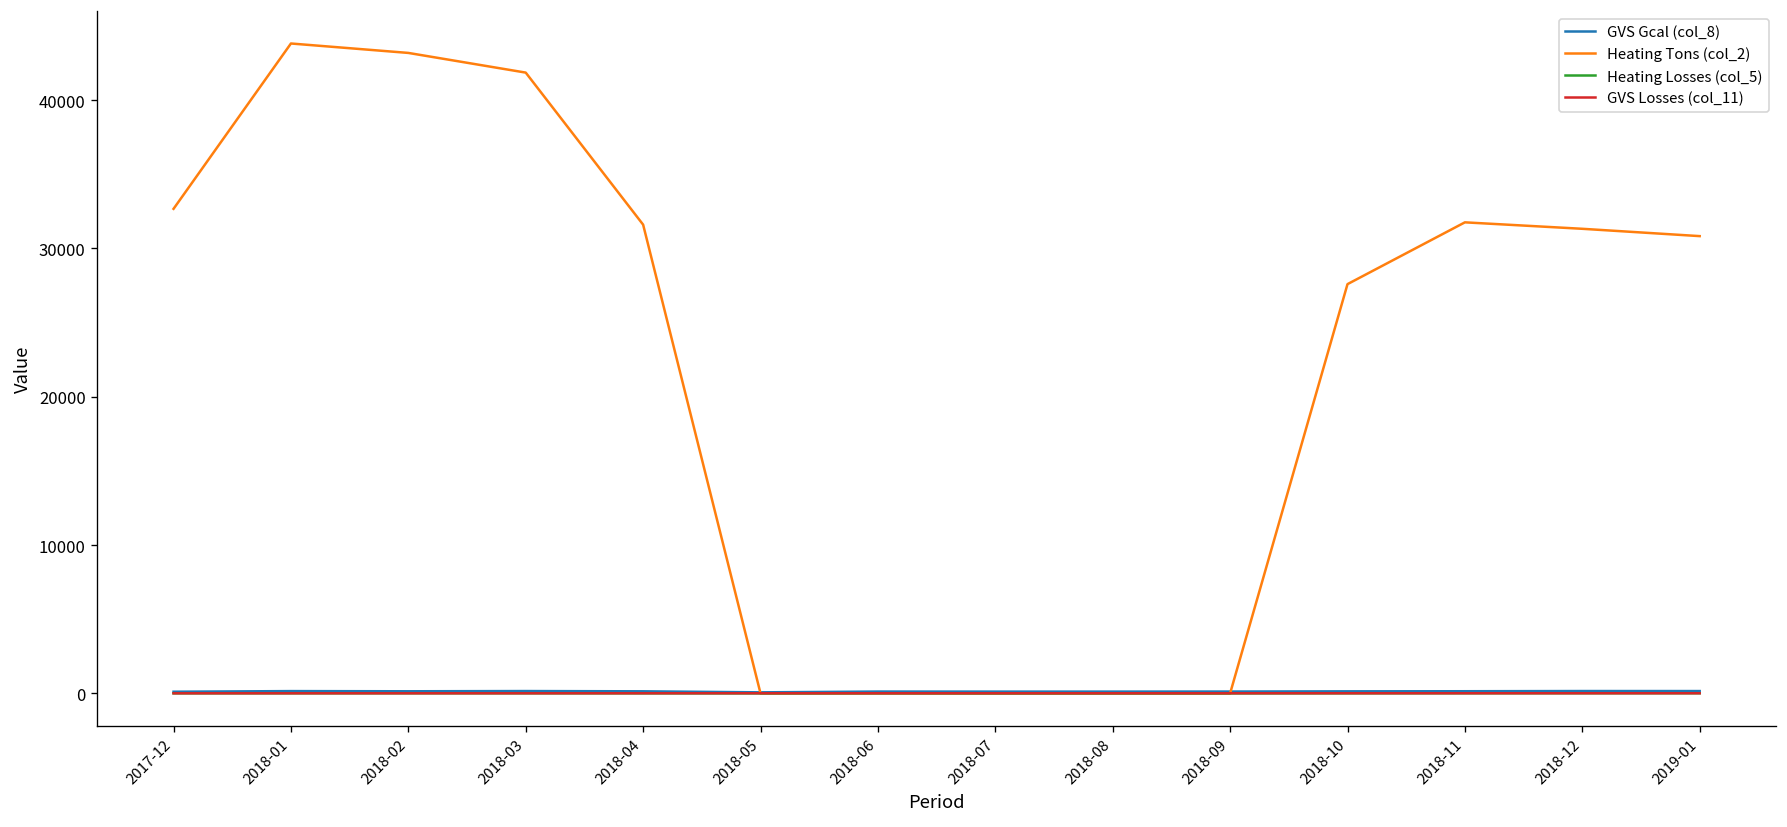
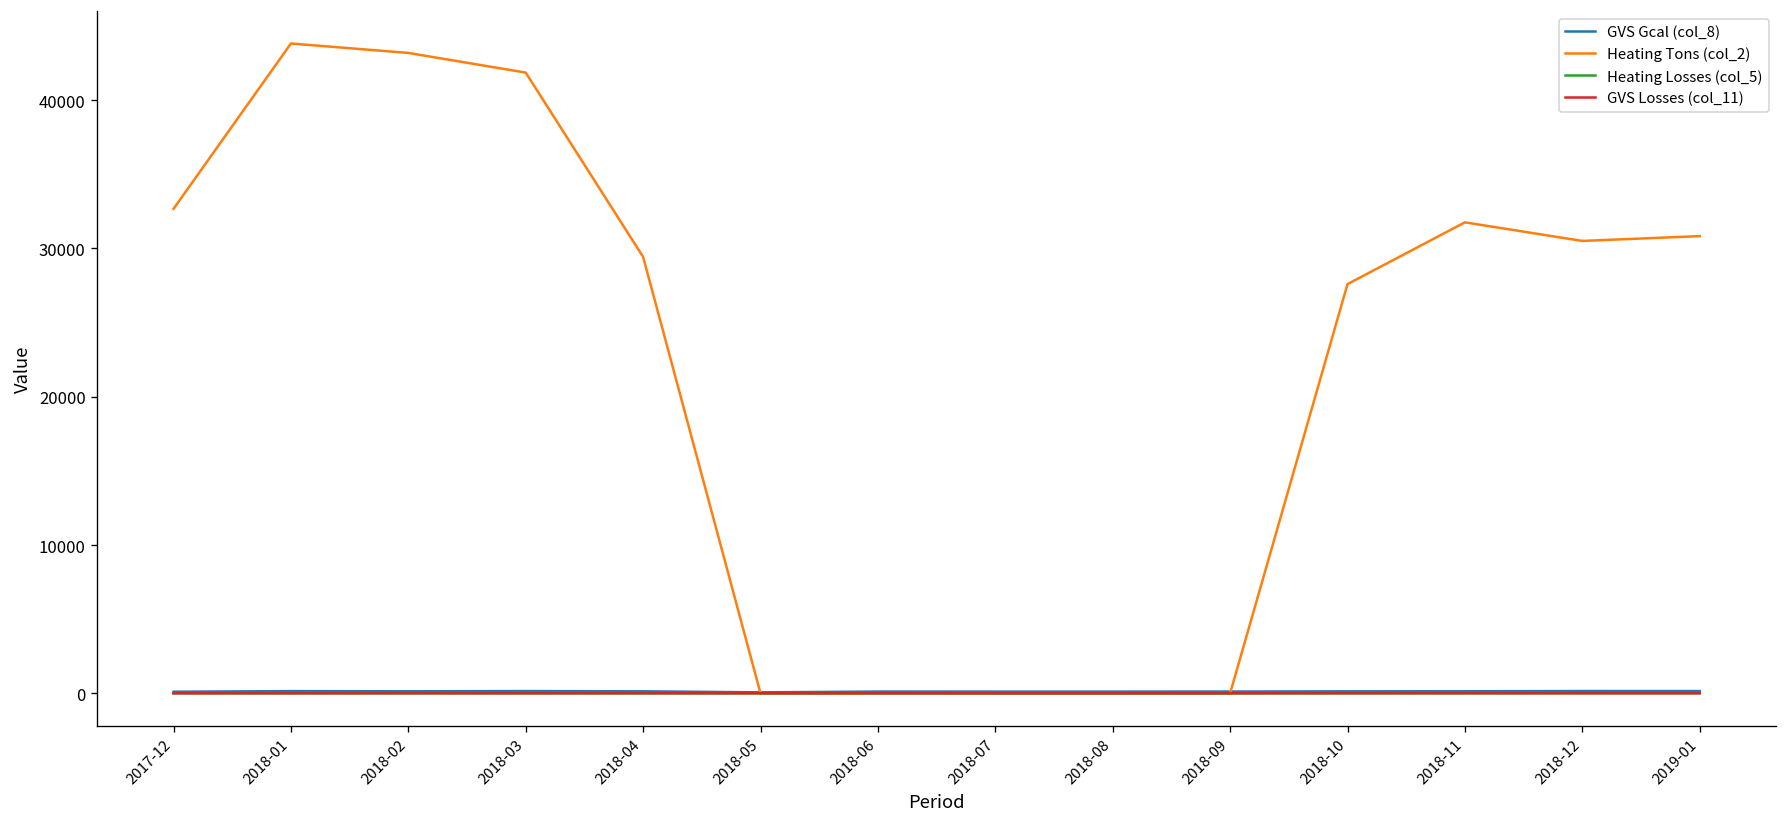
Heating Tons (col_2), 2018-04: 31600 -> 29400
Heating Tons (col_2), 2018-12: 31300 -> 30500
